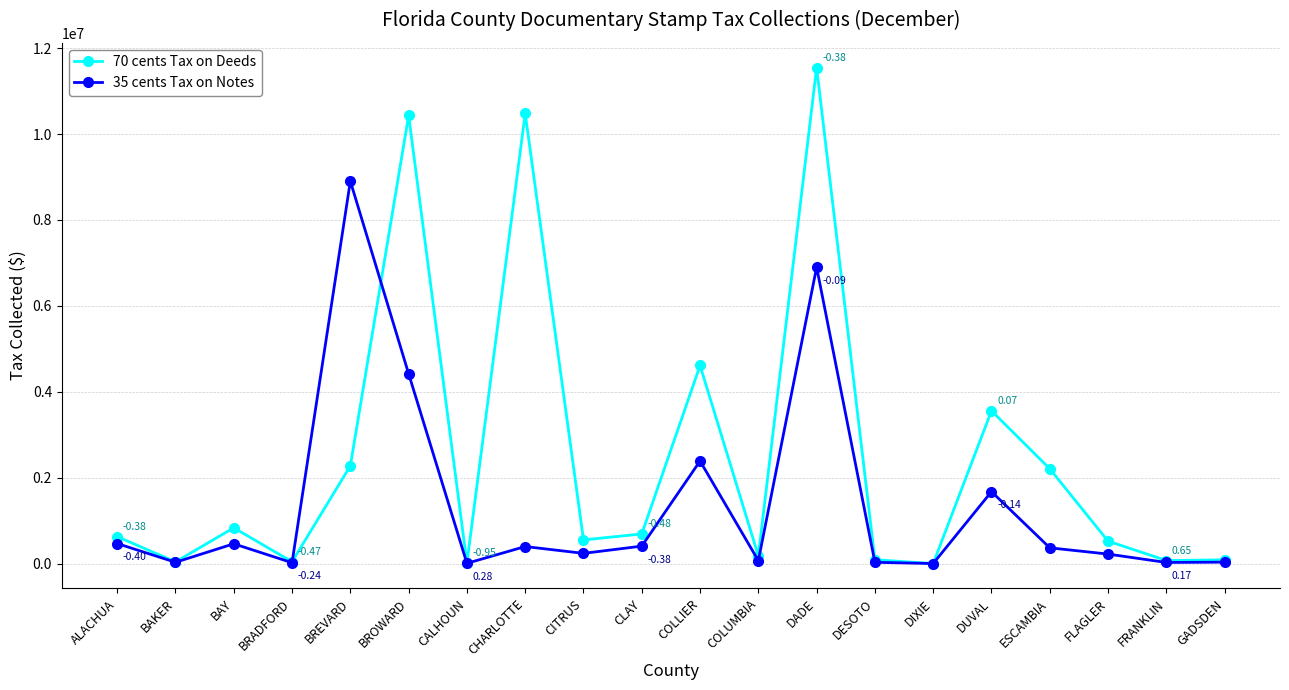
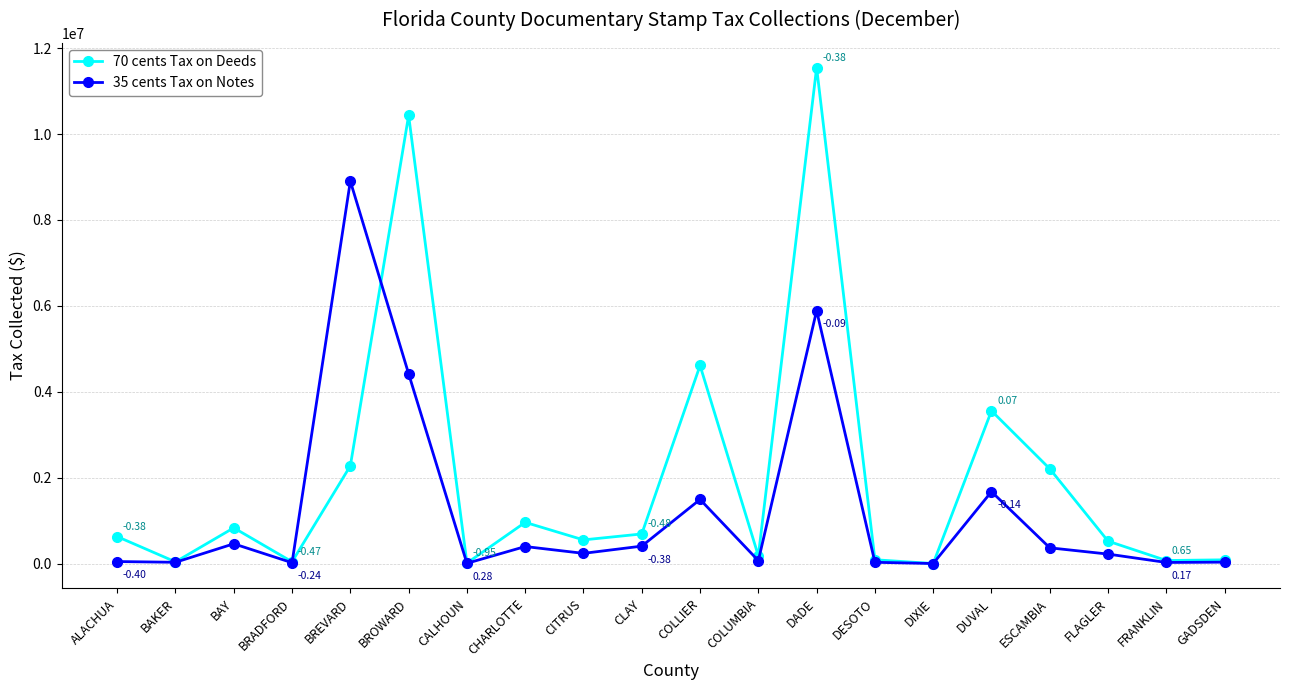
35 cents Tax on Notes, ALACHUA: 500000 -> 0
70 cents Tax on Deeds, CHARLOTTE: 10500000 -> 1000000
35 cents Tax on Notes, COLLIER: 2400000 -> 1500000
35 cents Tax on Notes, DADE: 6900000 -> 5900000
